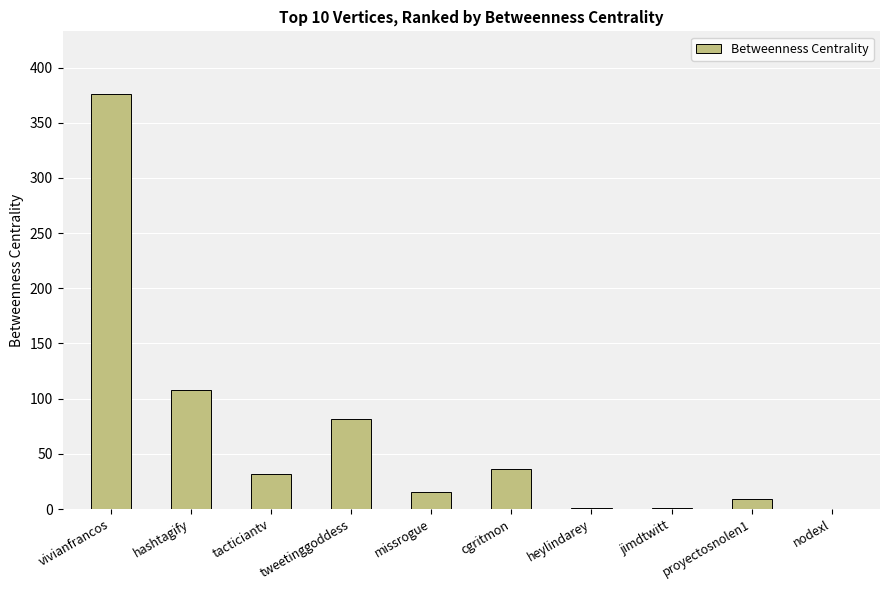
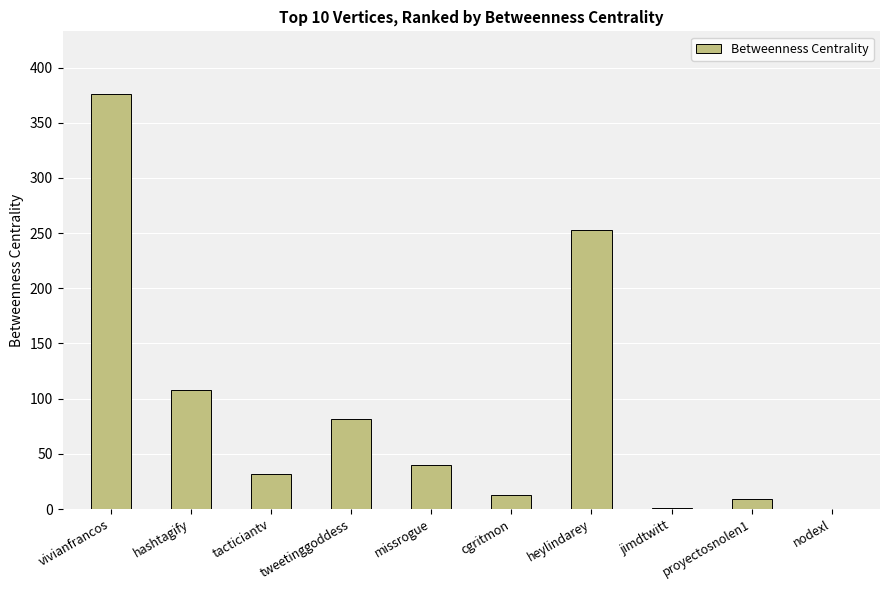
missrogue: 15 -> 40
cgritmon: 36 -> 13
heylindarey: 1 -> 253
